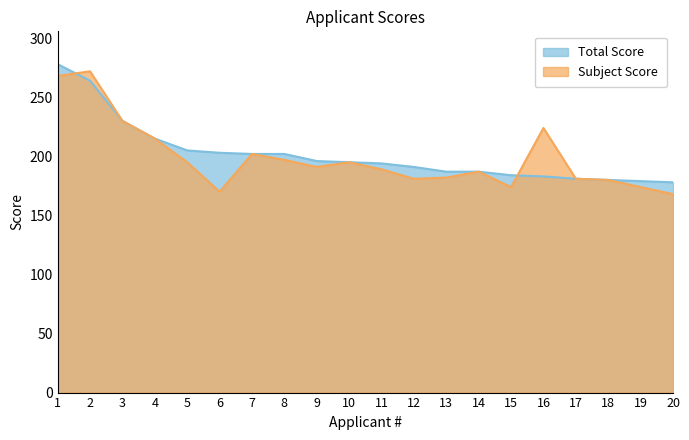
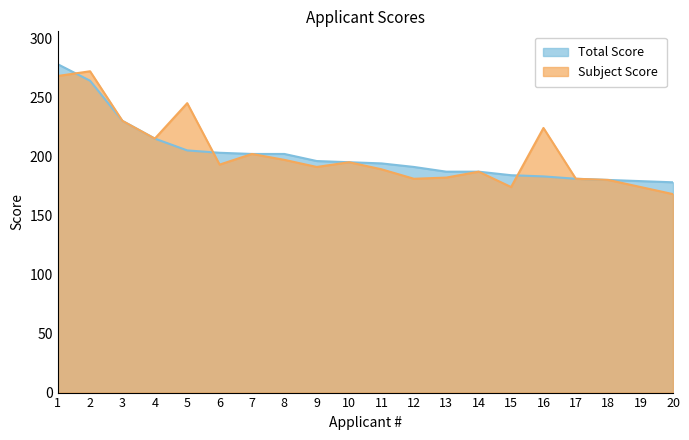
Subject Score, 5: 195 -> 245
Subject Score, 6: 170 -> 193
